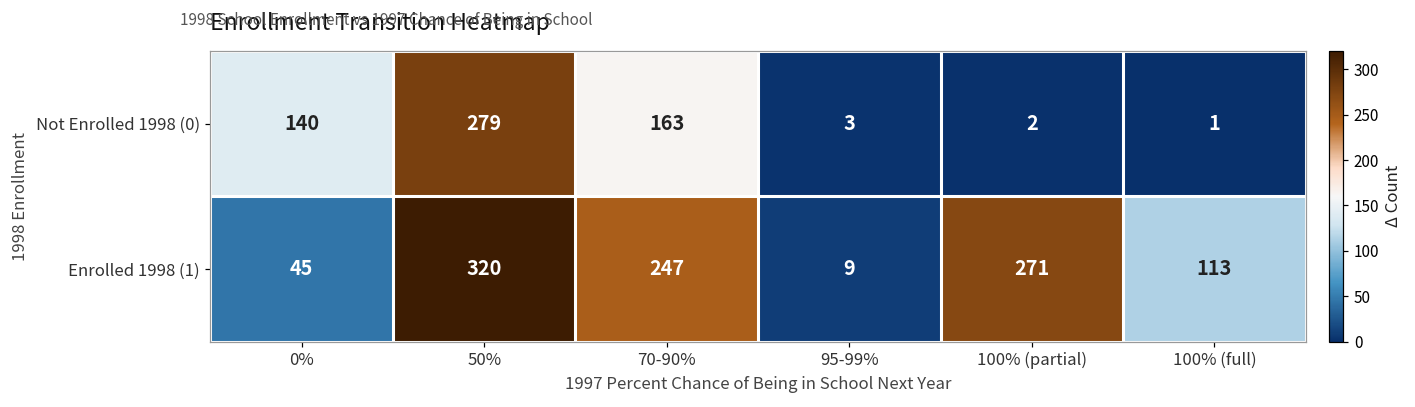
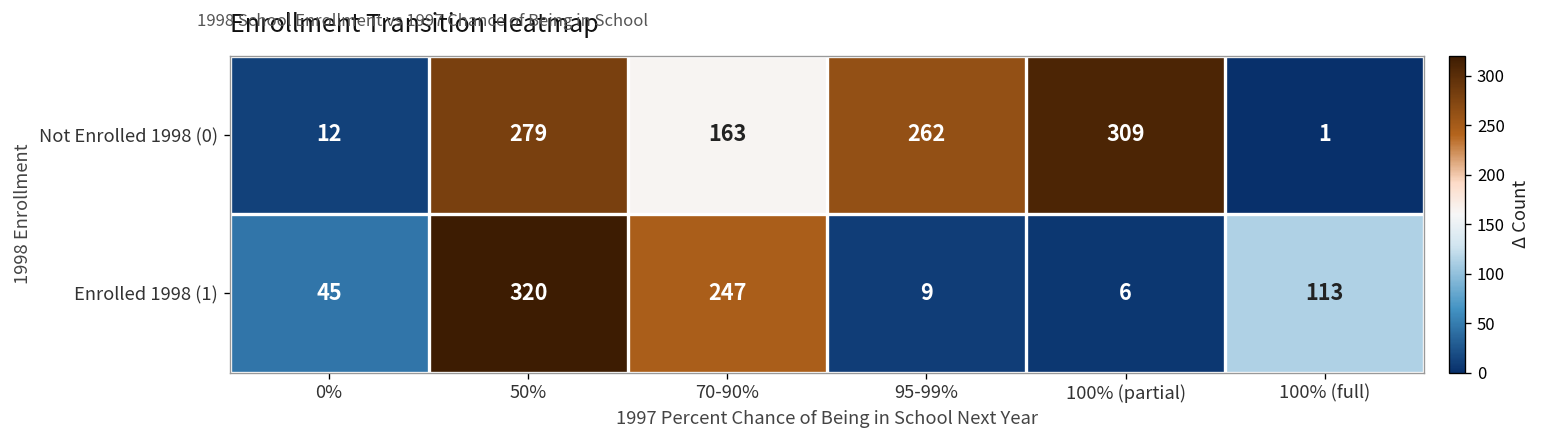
Not Enrolled 1998 (0), 0%: 140 -> 12
Not Enrolled 1998 (0), 95-99%: 3 -> 262
Not Enrolled 1998 (0), 100% (partial): 2 -> 309
Enrolled 1998 (1), 100% (partial): 271 -> 6
